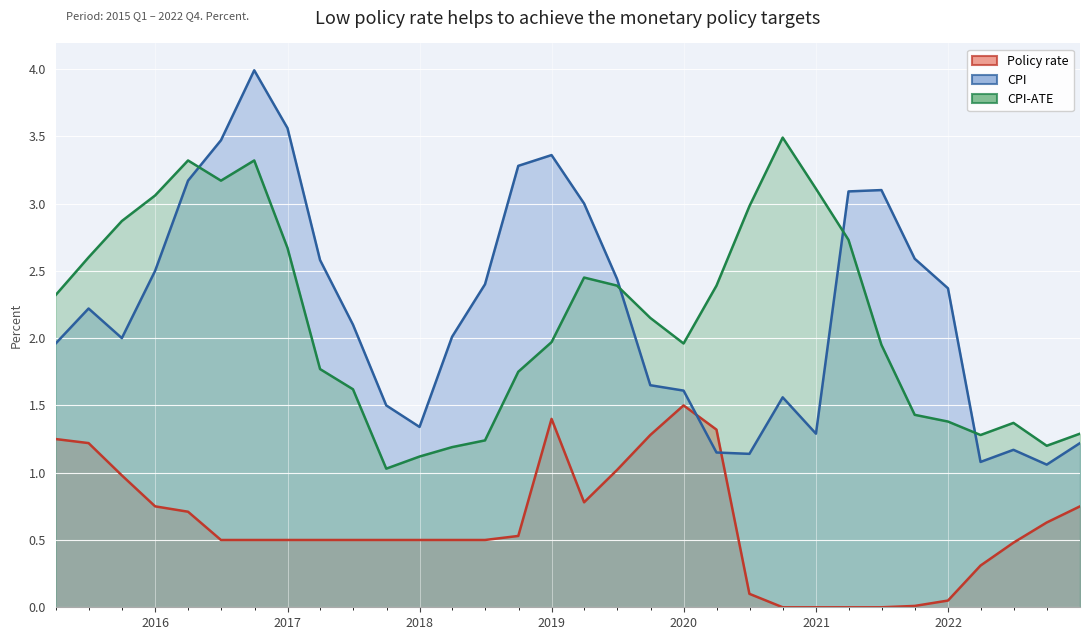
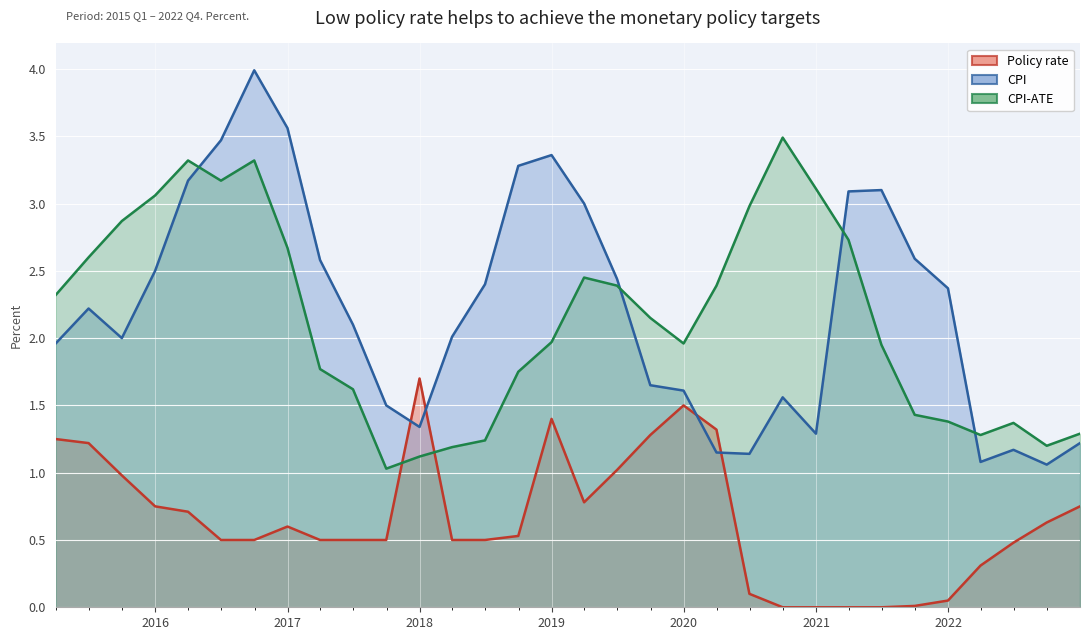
Policy rate, 2017: 0.5 -> 0.6
Policy rate, 2018: 0.5 -> 1.7
